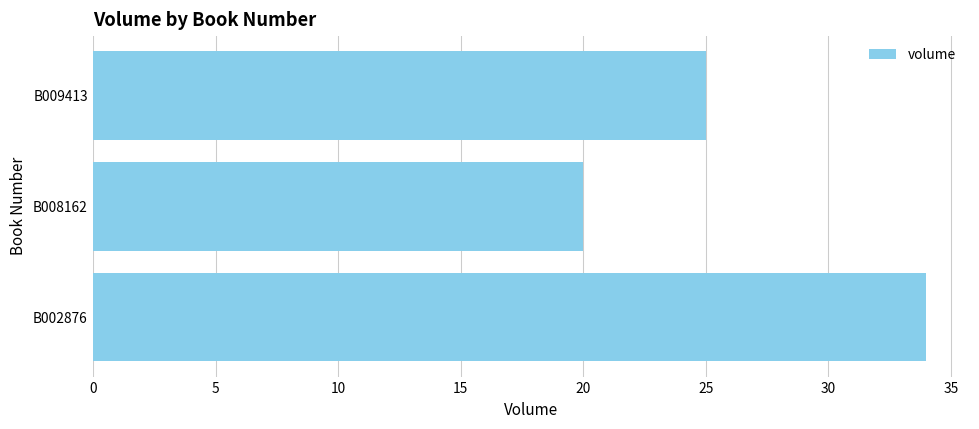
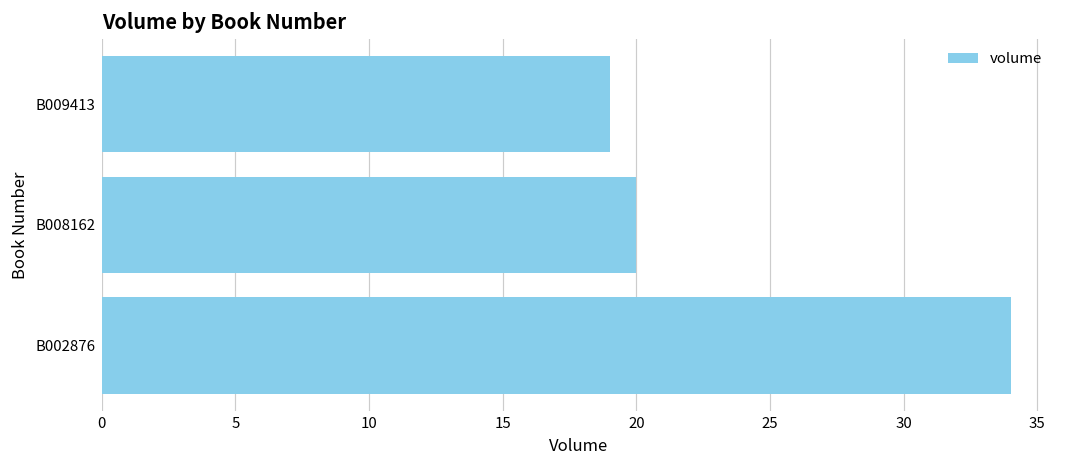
B009413: 25 -> 19
